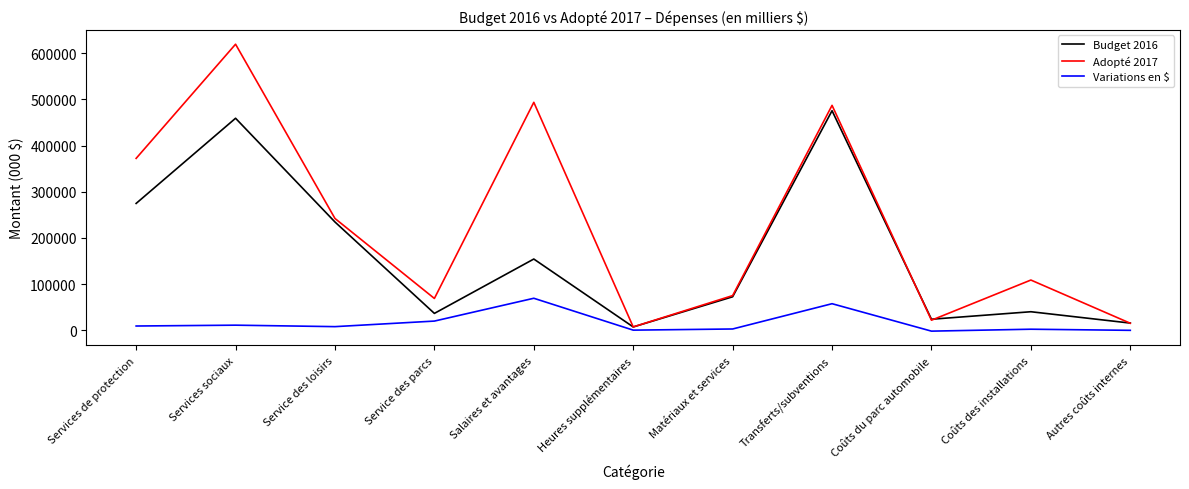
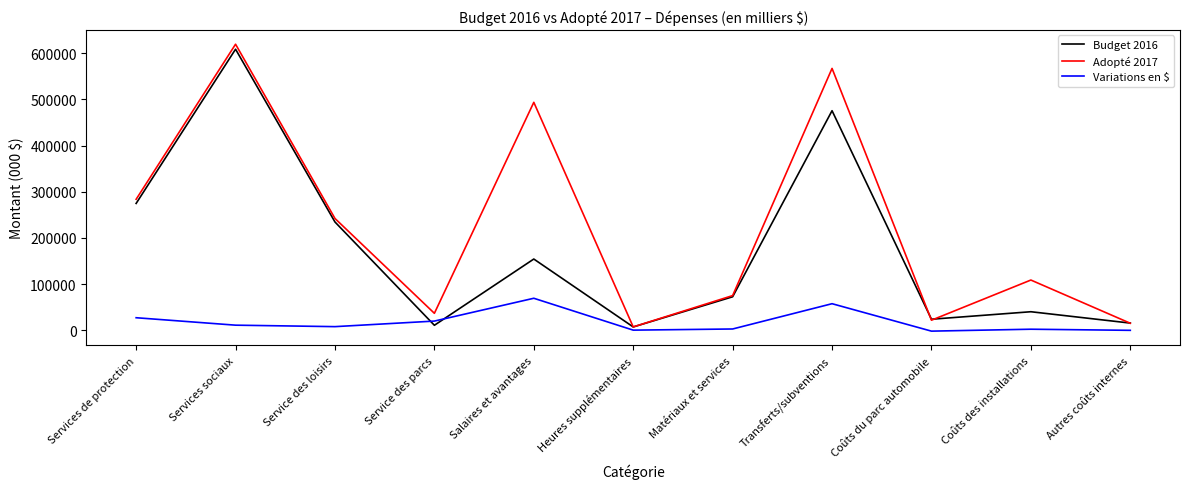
Adopté 2017, Services de protection: 370000 -> 280000
Variations en $, Services de protection: 10000 -> 30000
Budget 2016, Services sociaux: 460000 -> 610000
Budget 2016, Service des parcs: 40000 -> 10000
Adopté 2017, Service des parcs: 70000 -> 40000
Adopté 2017, Transferts/subventions: 490000 -> 570000
